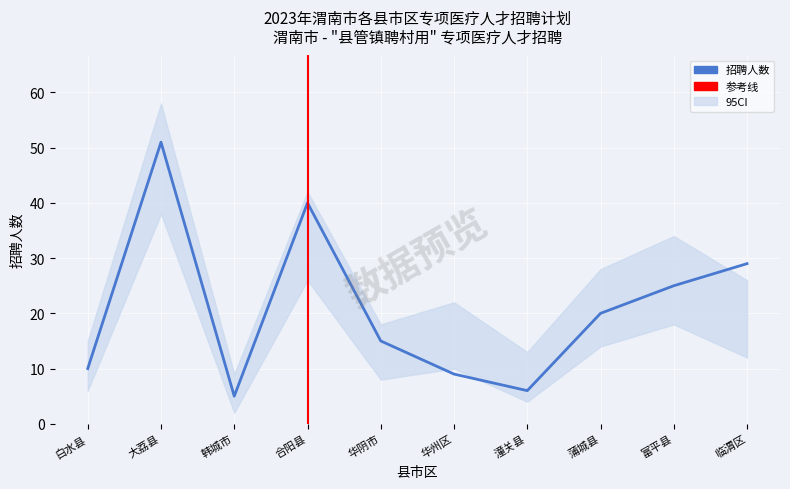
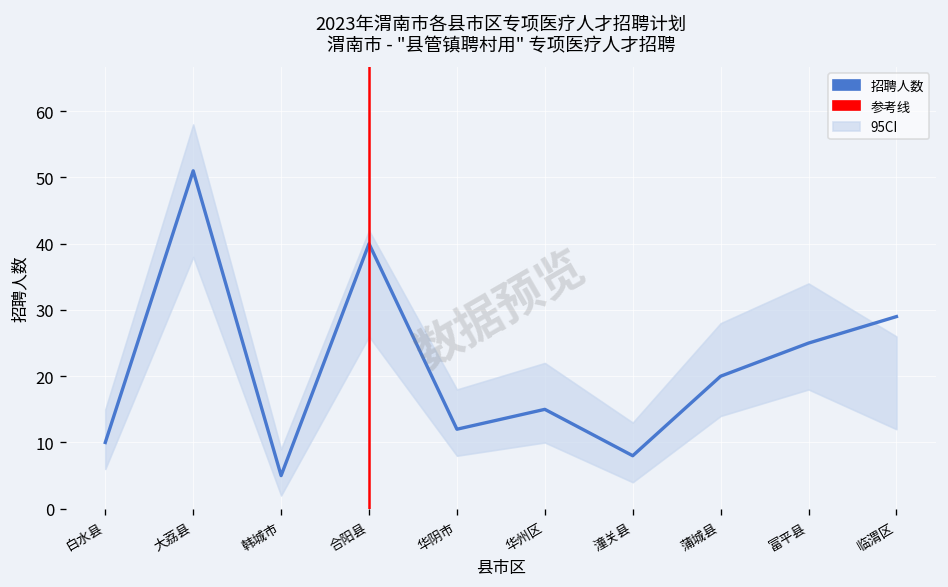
招聘人数, 华阴市: 15 -> 12
招聘人数, 华州区: 9 -> 15
招聘人数, 潼关县: 6 -> 8
